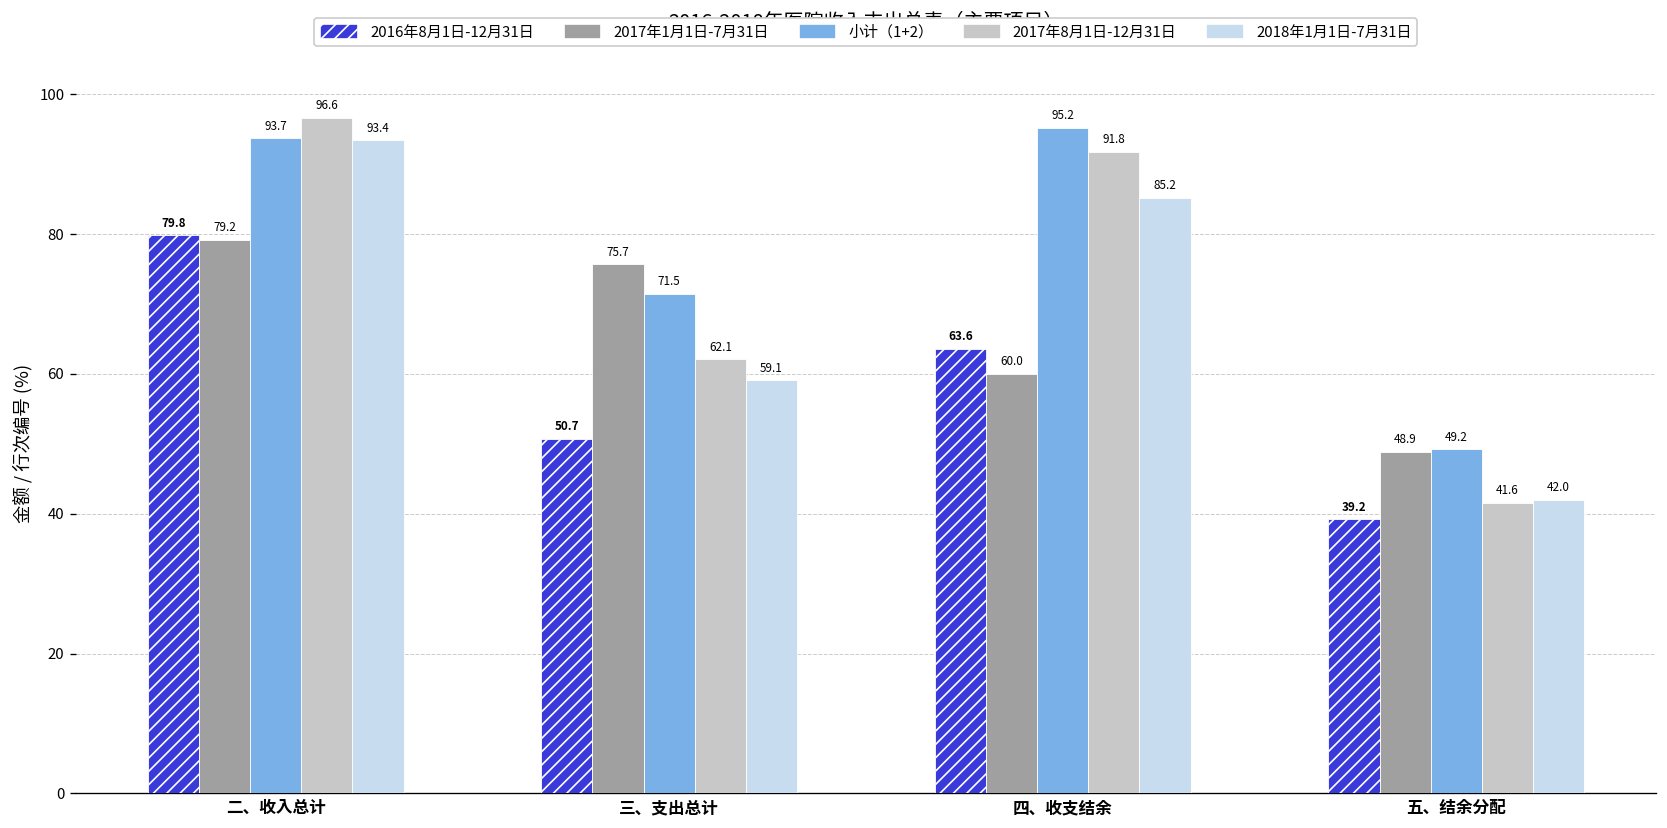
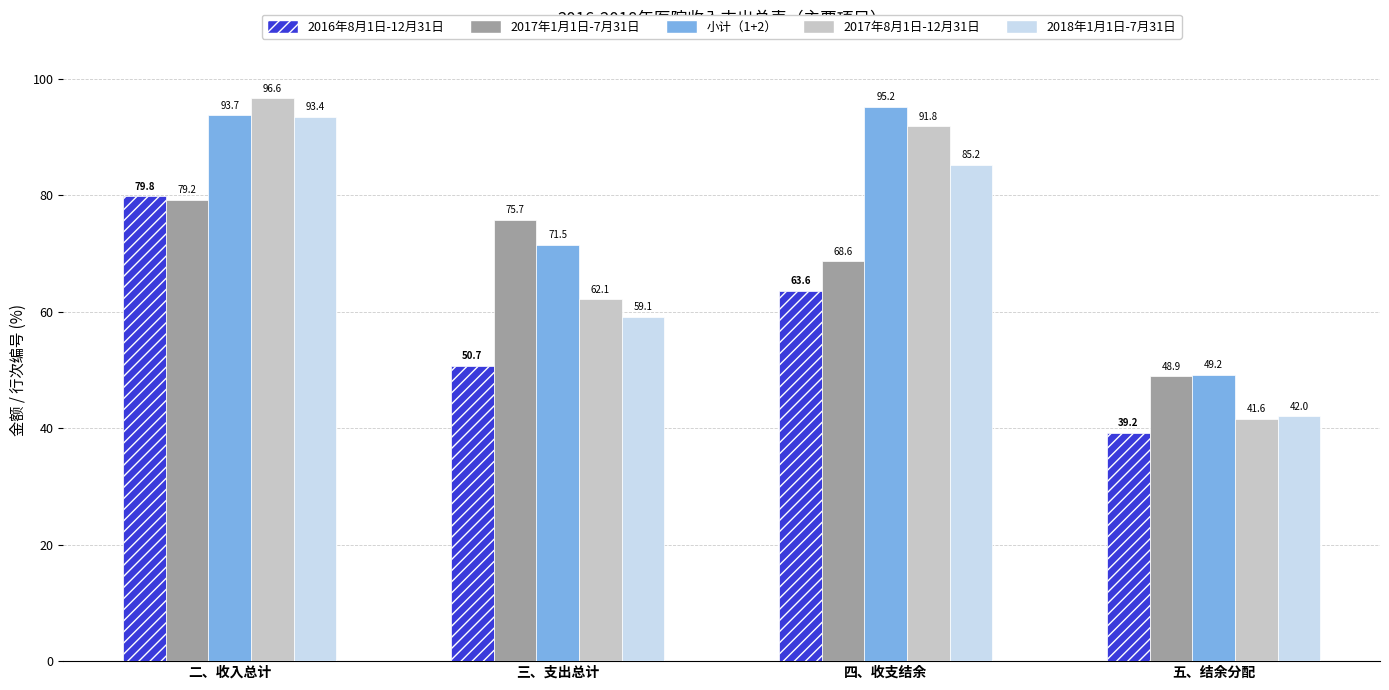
2017年1月1日-7月31日, 四、收支结余: 60.0 -> 68.6
